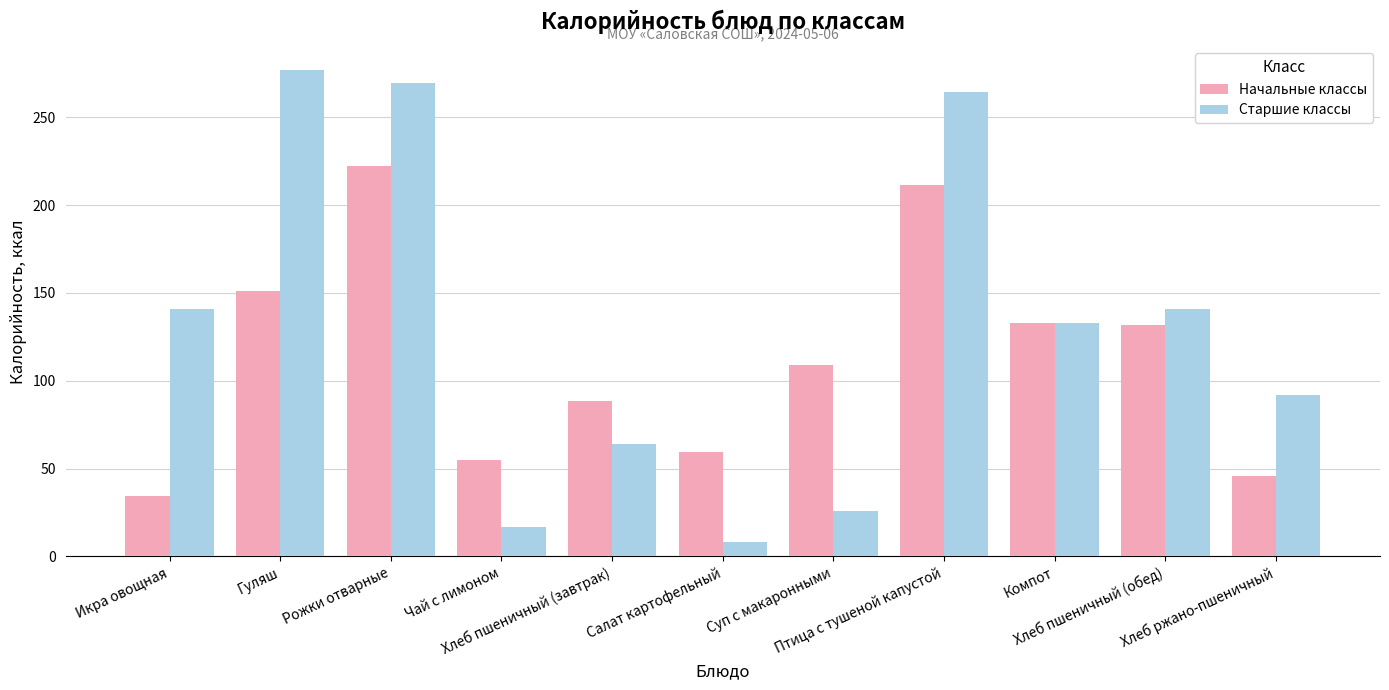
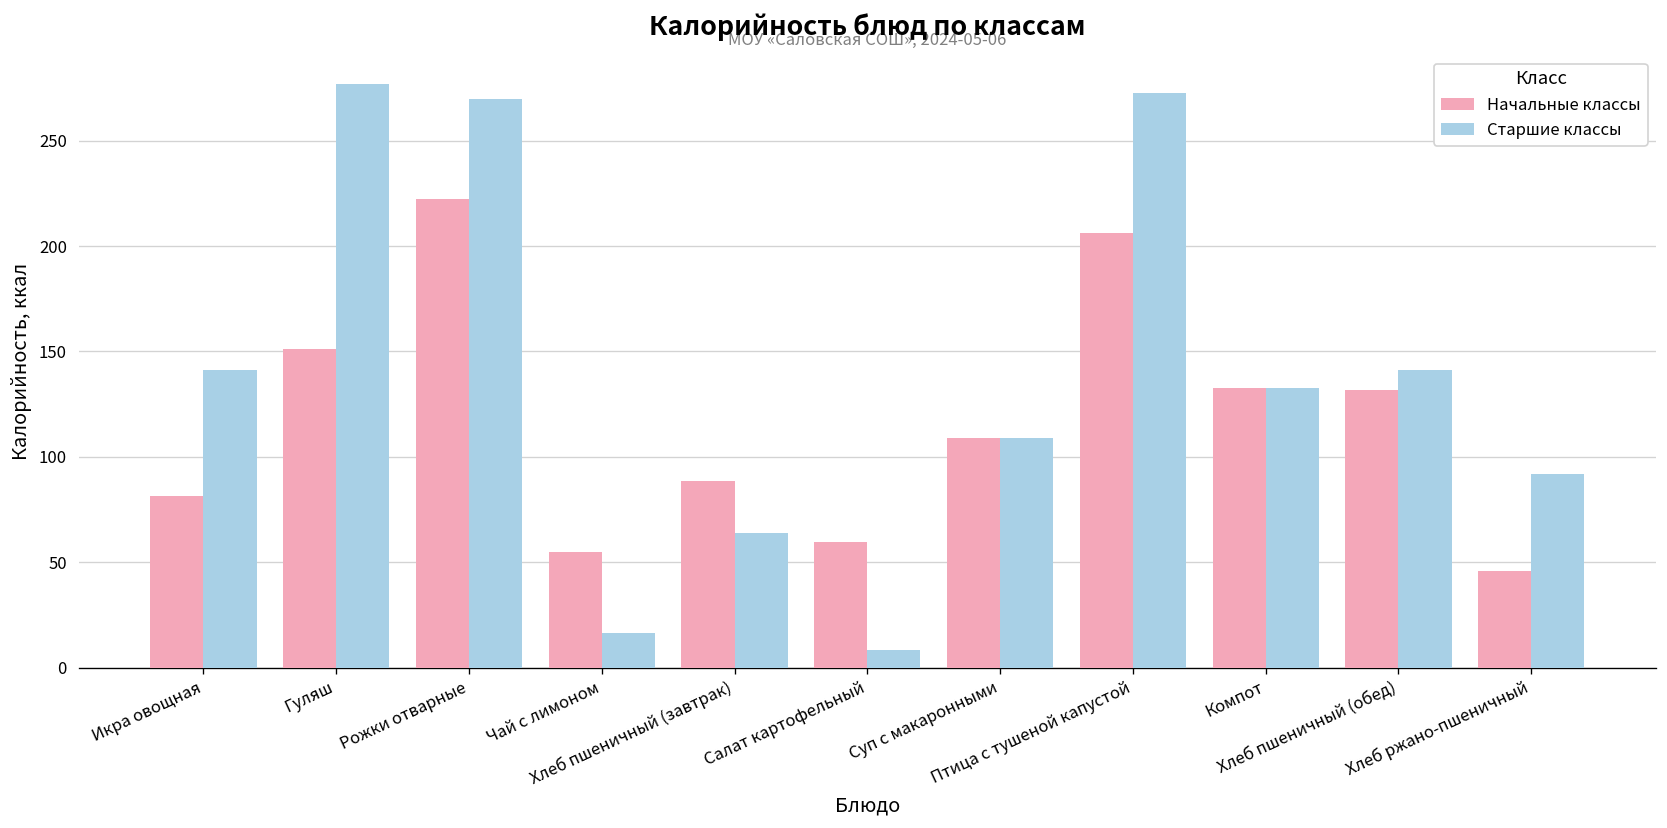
Начальные классы, Икра овощная: 34 -> 82
Старшие классы, Суп с макаронными: 26 -> 109
Начальные классы, Птица с тушеной капустой: 212 -> 206
Старшие классы, Птица с тушеной капустой: 265 -> 273
